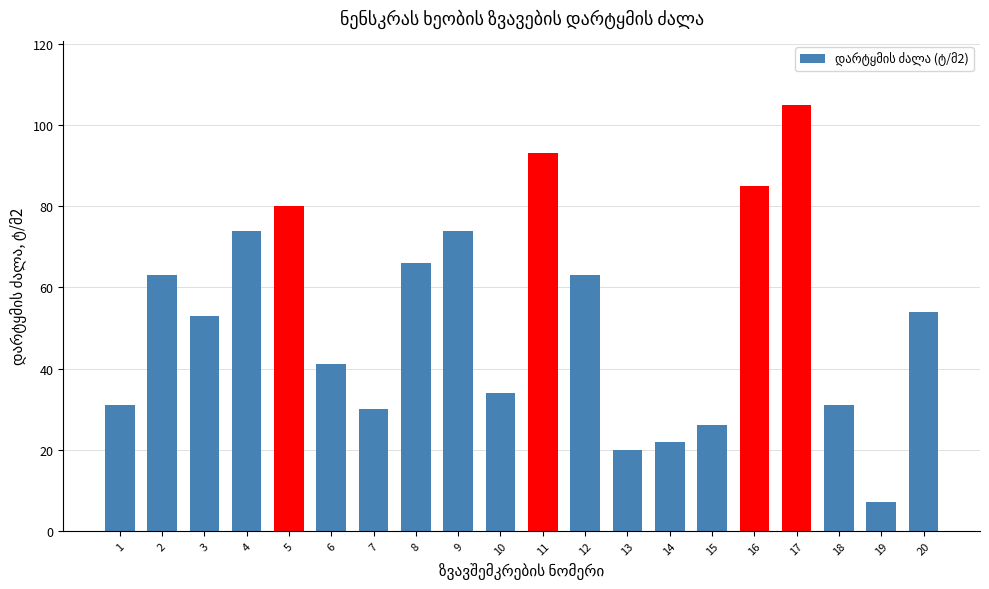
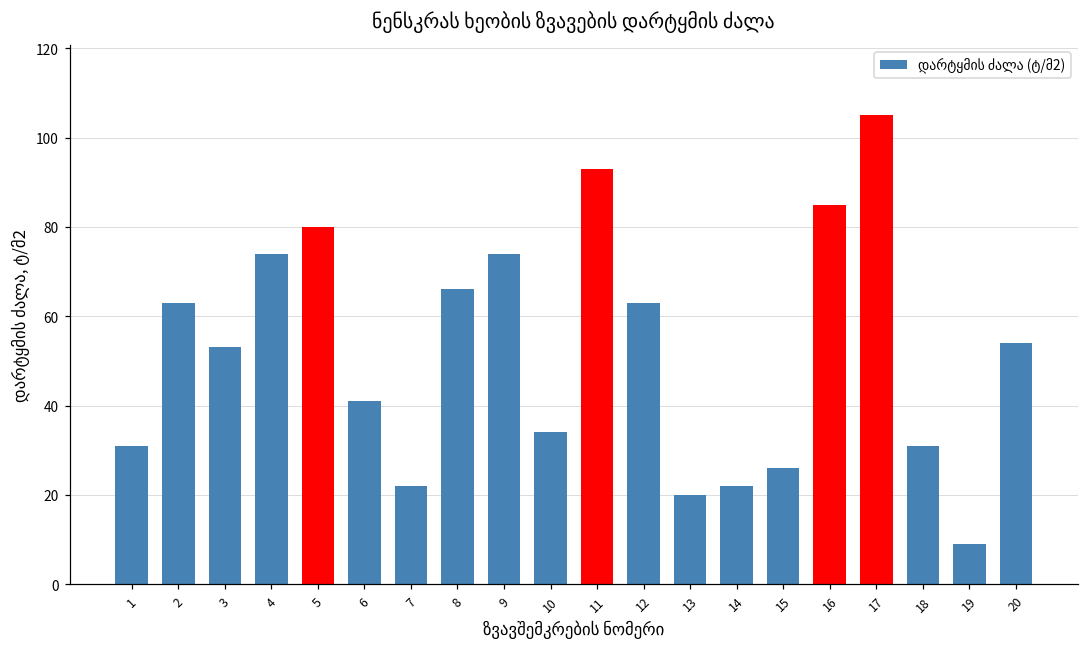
7: 30 -> 22
19: 7 -> 9
